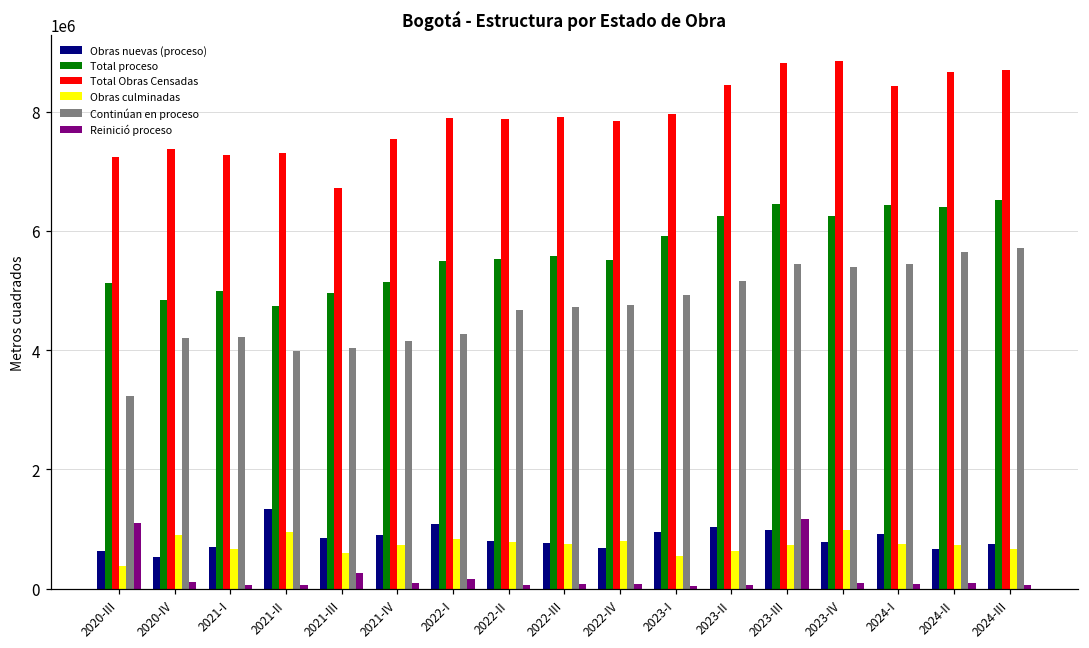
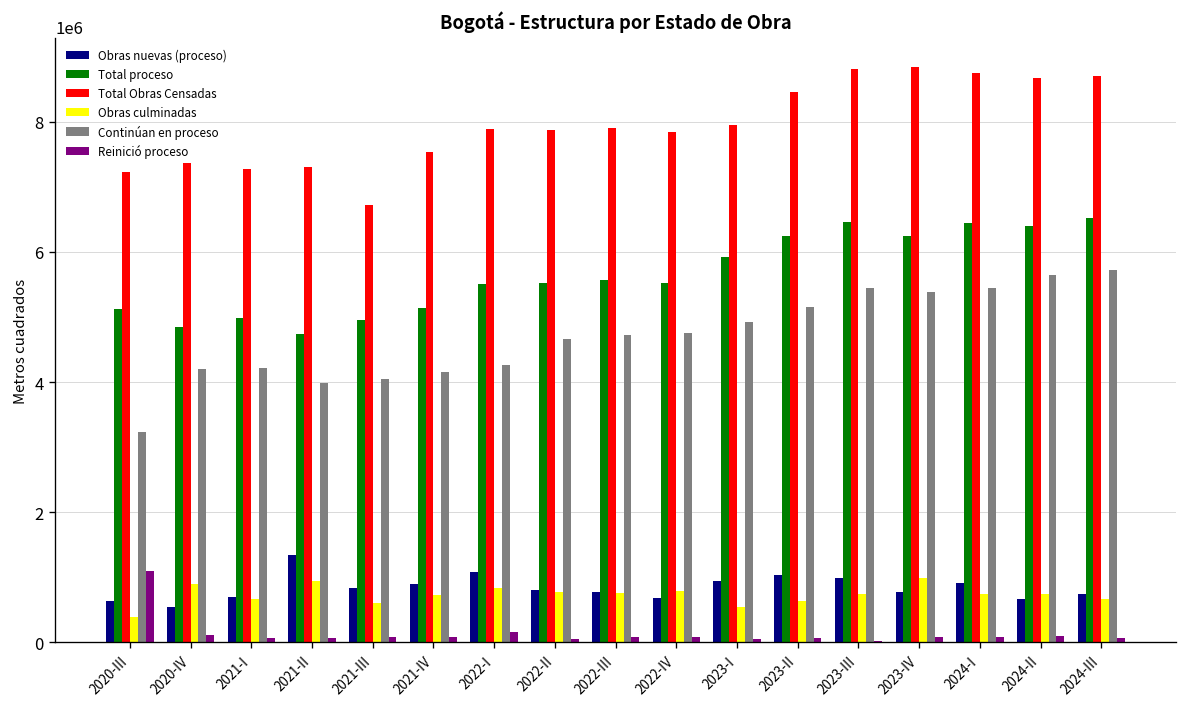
Reinició proceso, 2021-III: 300000 -> 100000
Reinició proceso, 2023-III: 1200000 -> 0
Total Obras Censadas, 2024-I: 8400000 -> 8800000
